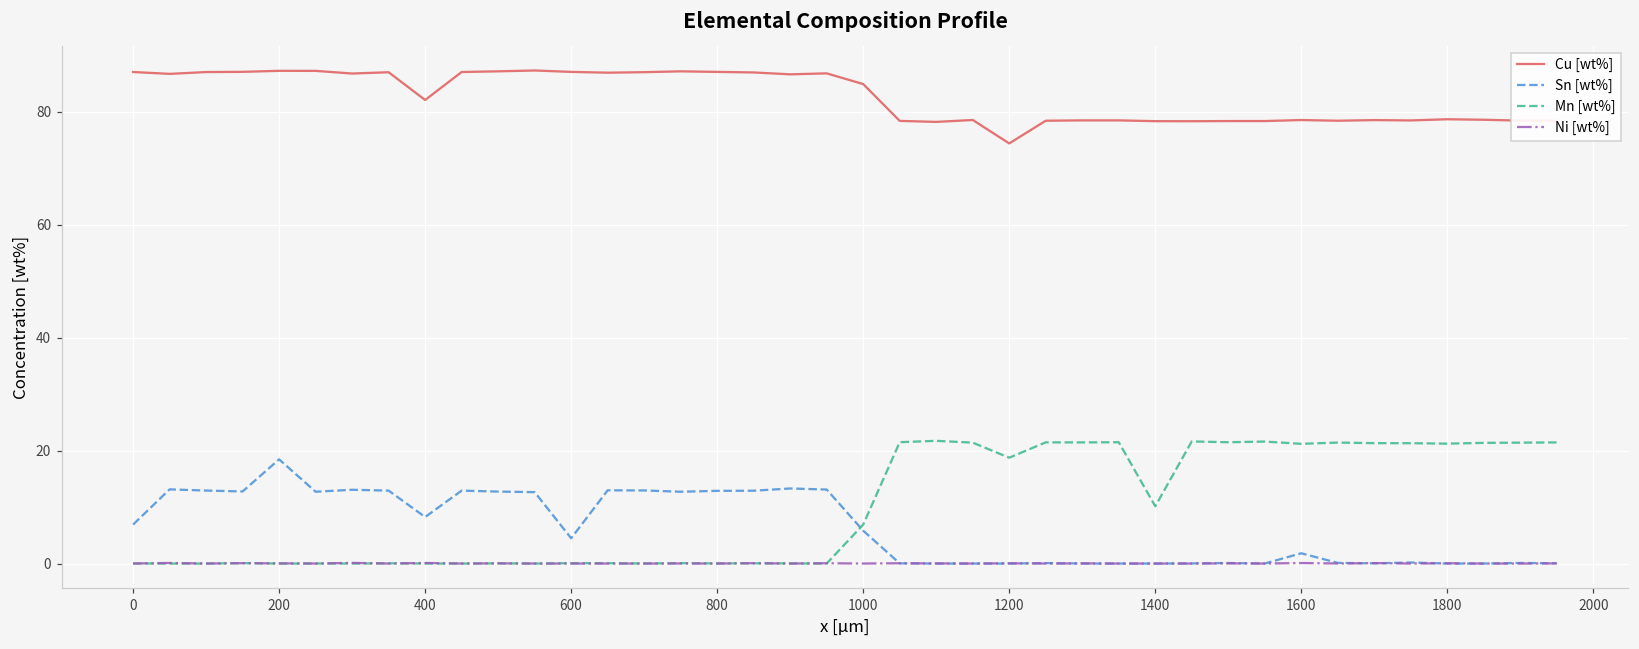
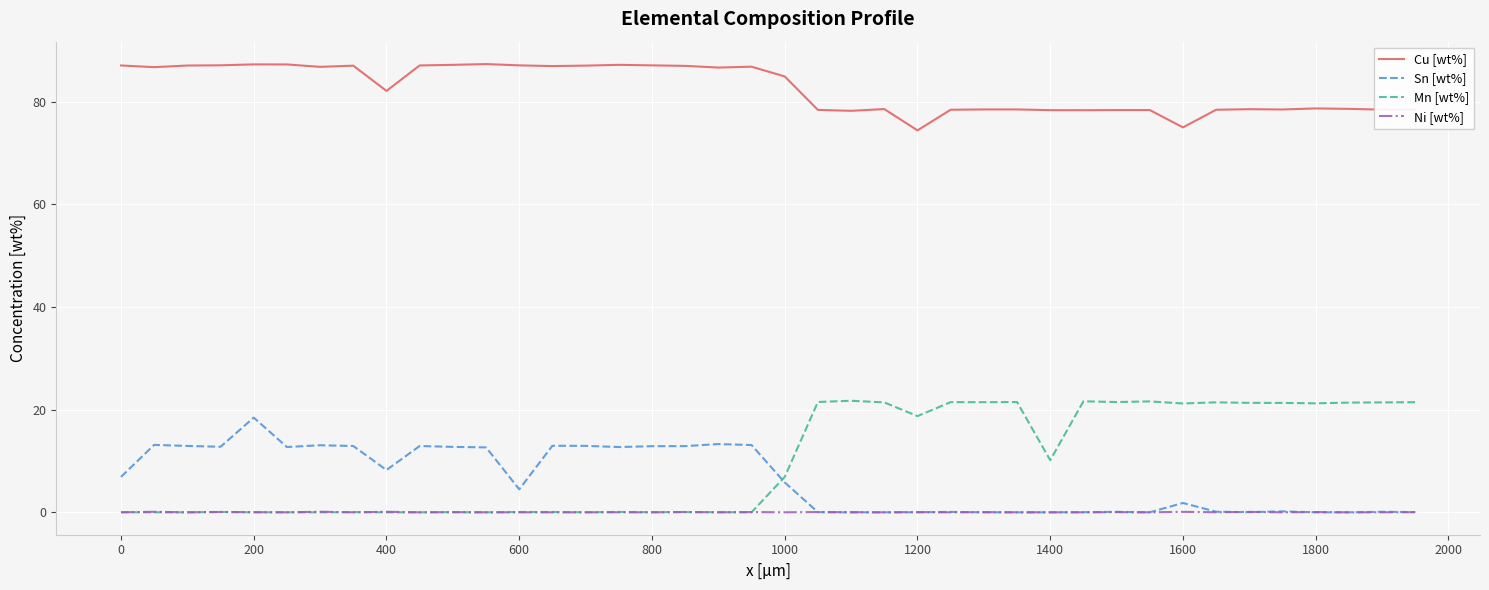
Cu [wt%], 1600: 79 -> 75
